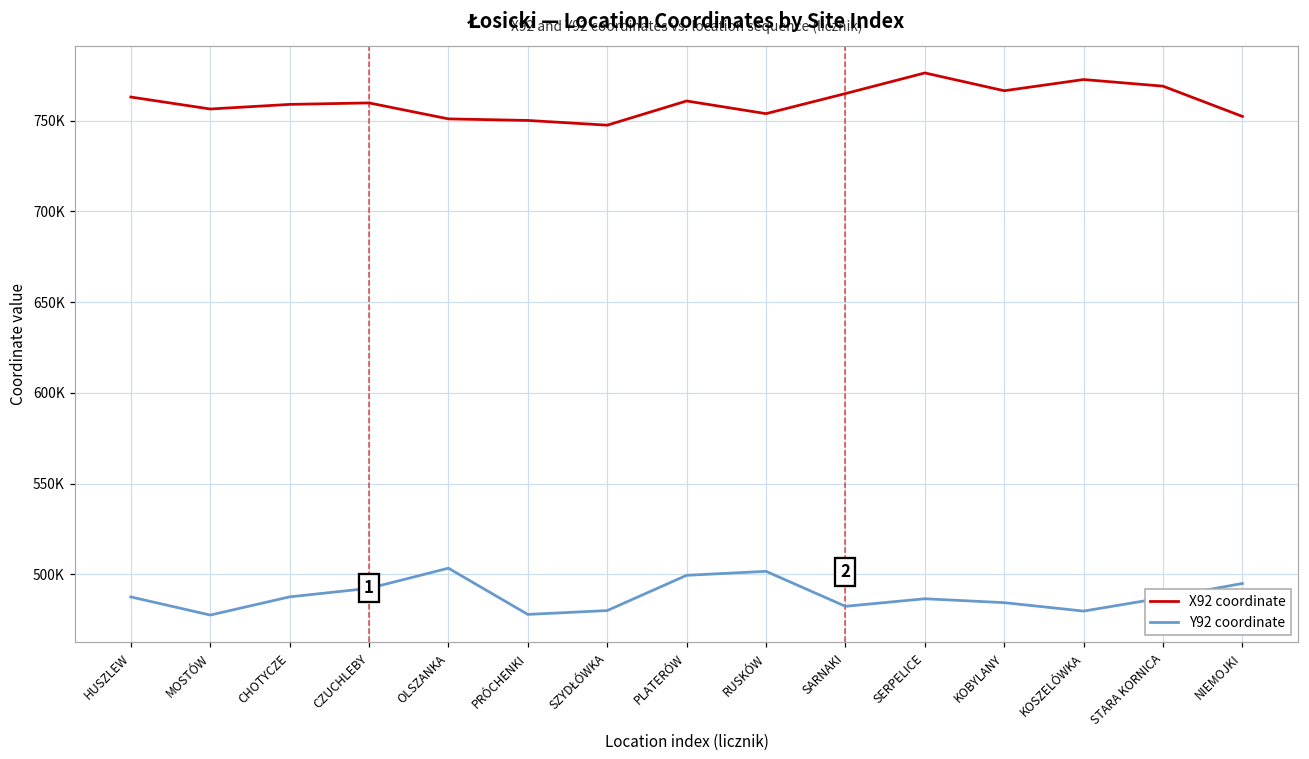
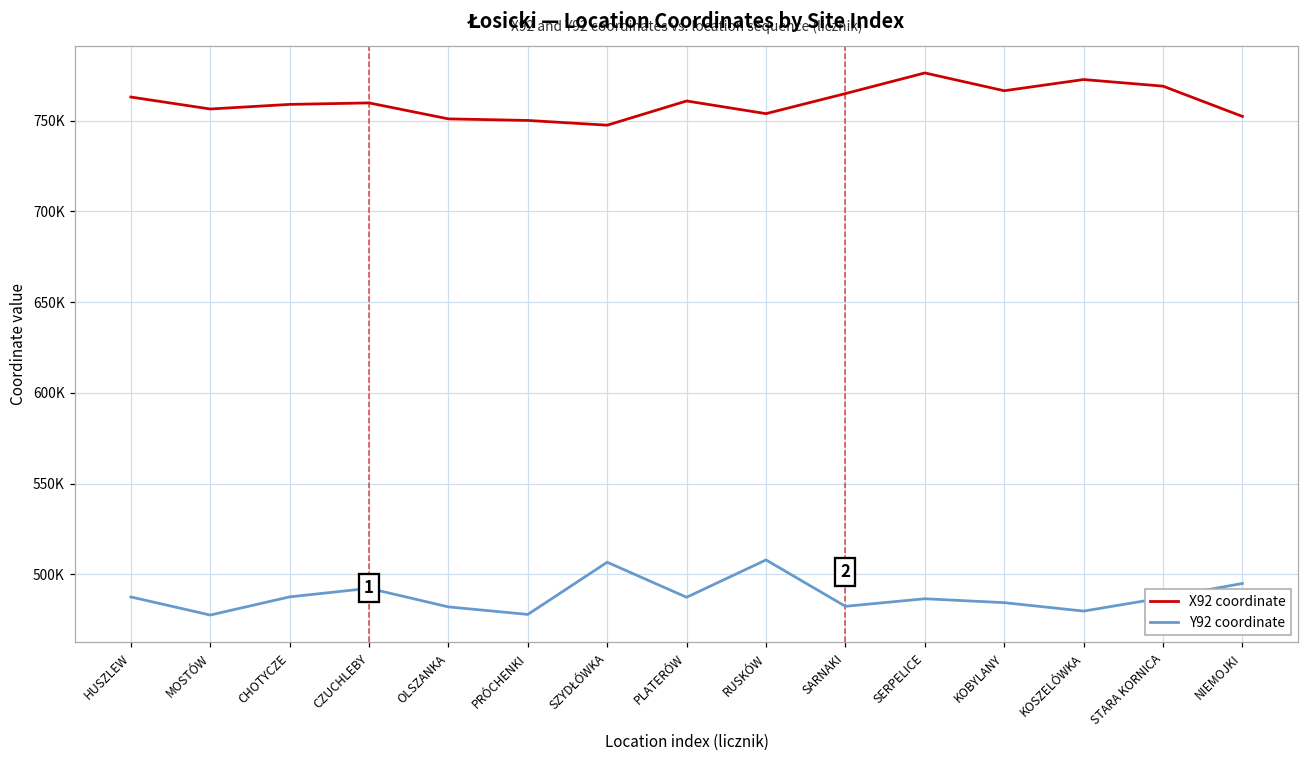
Y92 coordinate, OLSZANKA: 503000 -> 482000
Y92 coordinate, SZYDŁÓWKA: 480000 -> 507000
Y92 coordinate, PLATERÓW: 499000 -> 487000
Y92 coordinate, RUSKÓW: 502000 -> 508000
